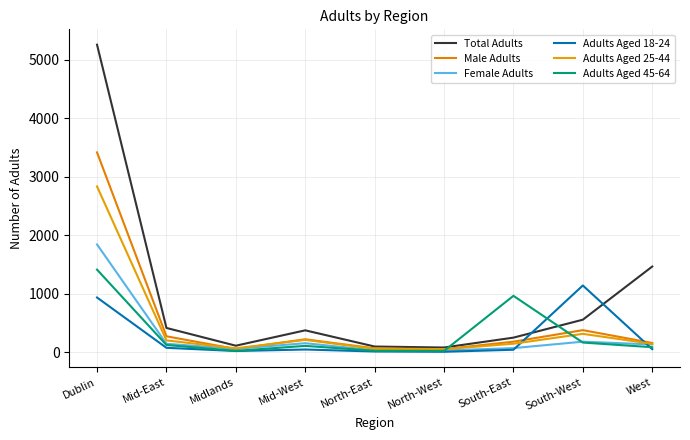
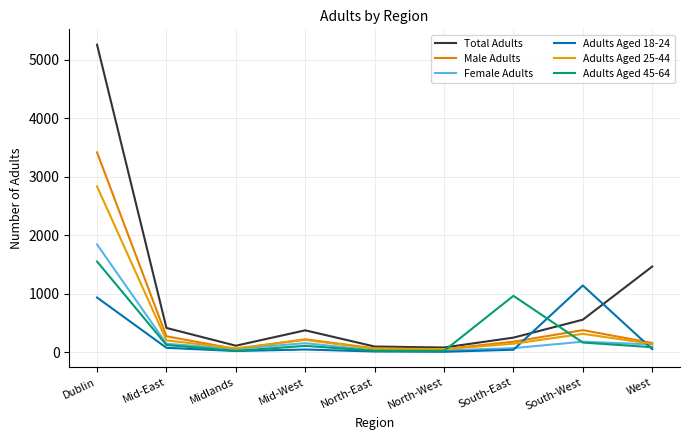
Adults Aged 45-64, Dublin: 1400 -> 1600
